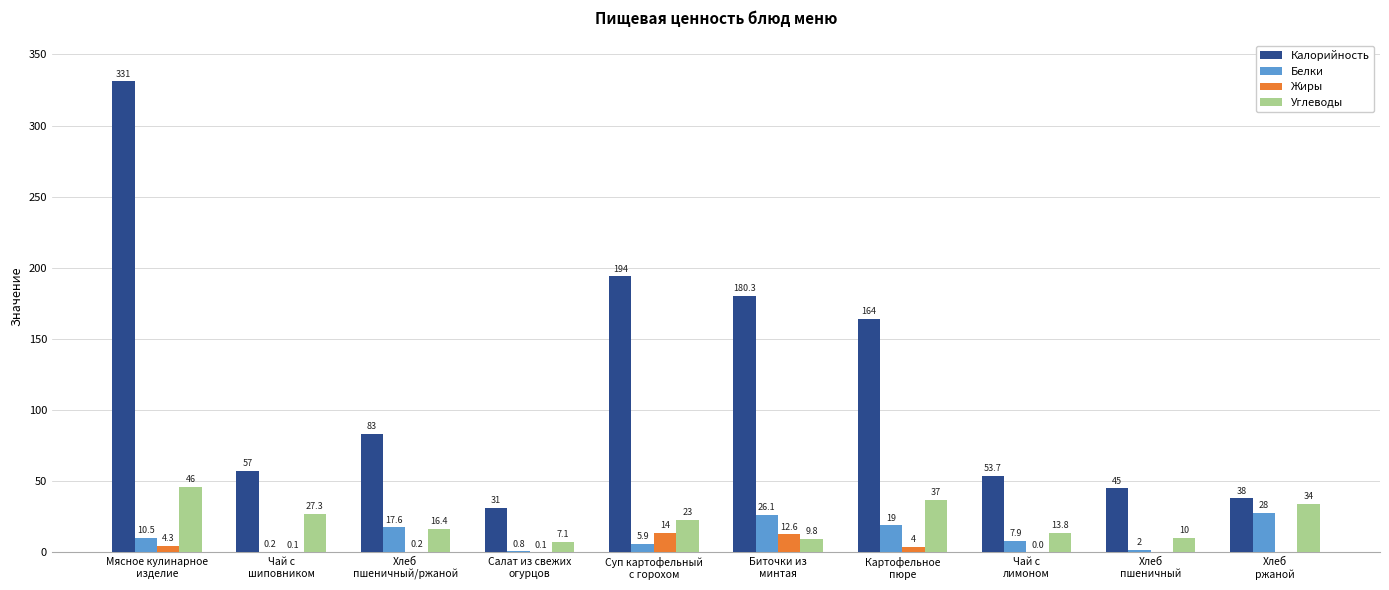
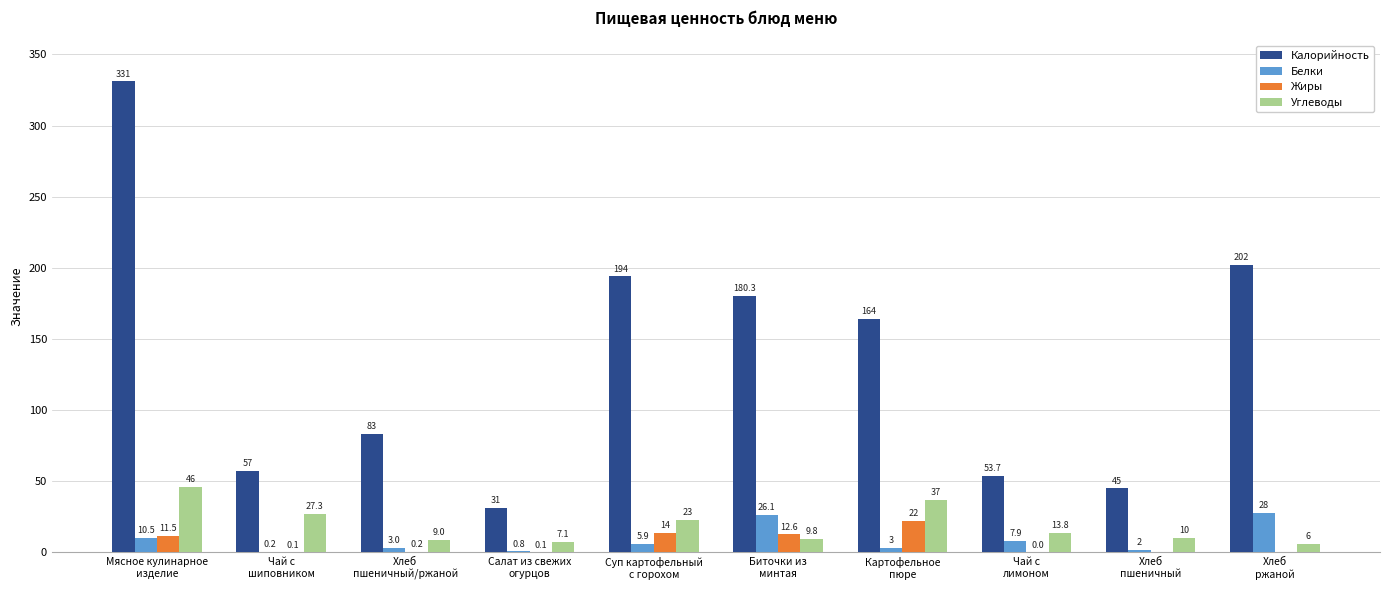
Жиры, Мясное кулинарное изделие: 4.3 -> 11.5
Белки, Хлеб пшеничный/ржаной: 17.6 -> 3.0
Углеводы, Хлеб пшеничный/ржаной: 16.4 -> 9.0
Белки, Картофельное пюре: 19 -> 3
Жиры, Картофельное пюре: 4 -> 22
Калорийность, Хлеб ржаной: 38 -> 202
Углеводы, Хлеб ржаной: 34 -> 6
